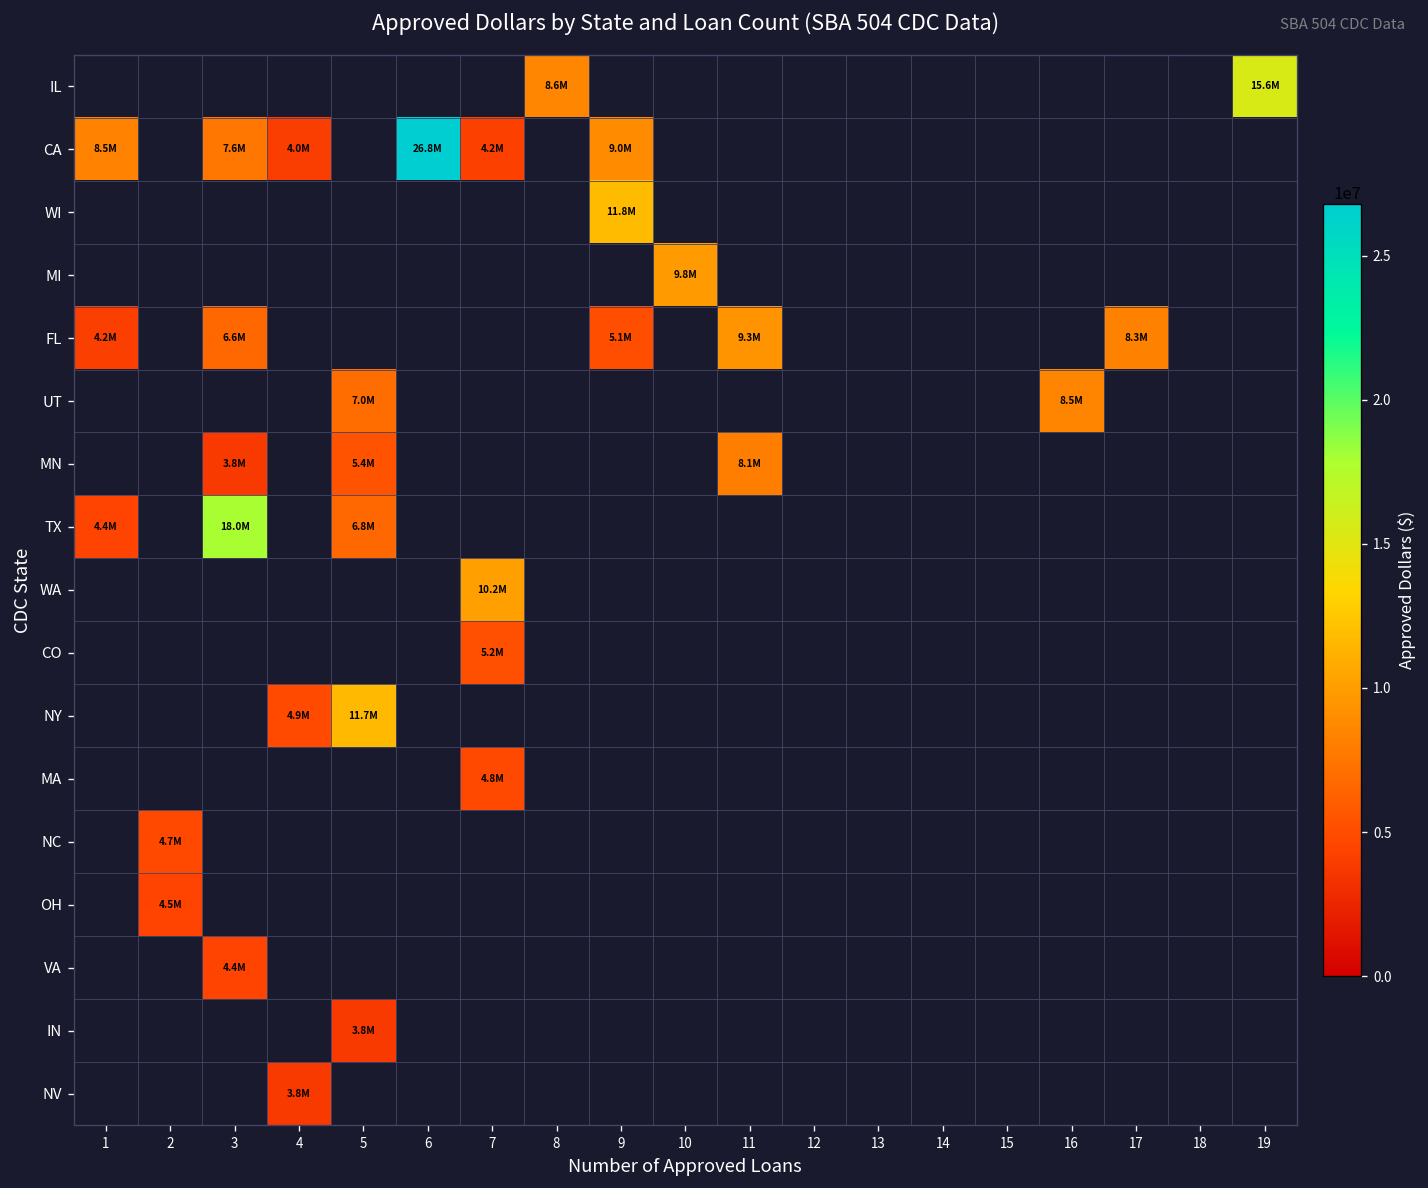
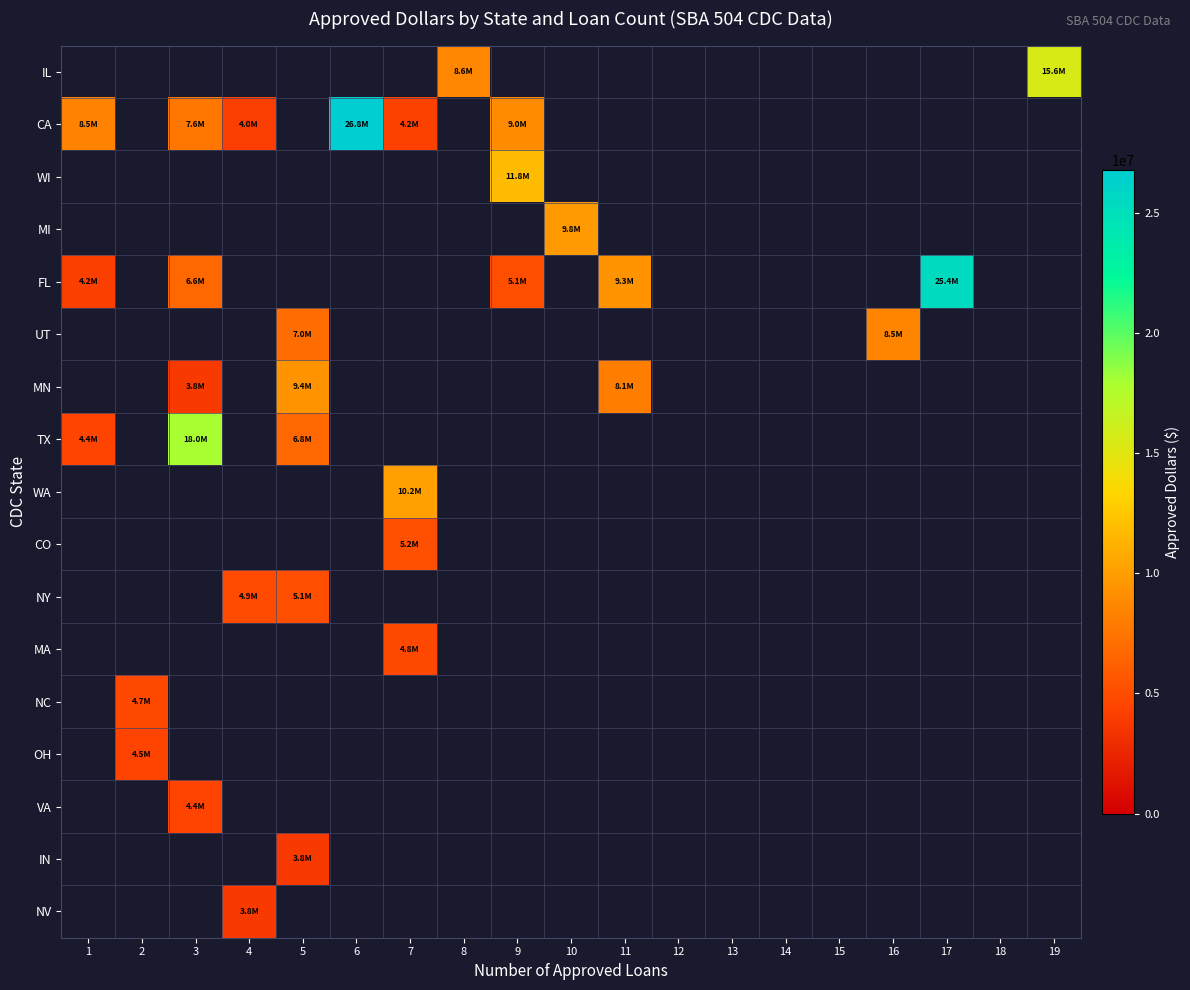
FL, 17: 8.3M -> 25.4M
MN, 5: 5.4M -> 9.4M
NY, 5: 11.7M -> 5.1M
